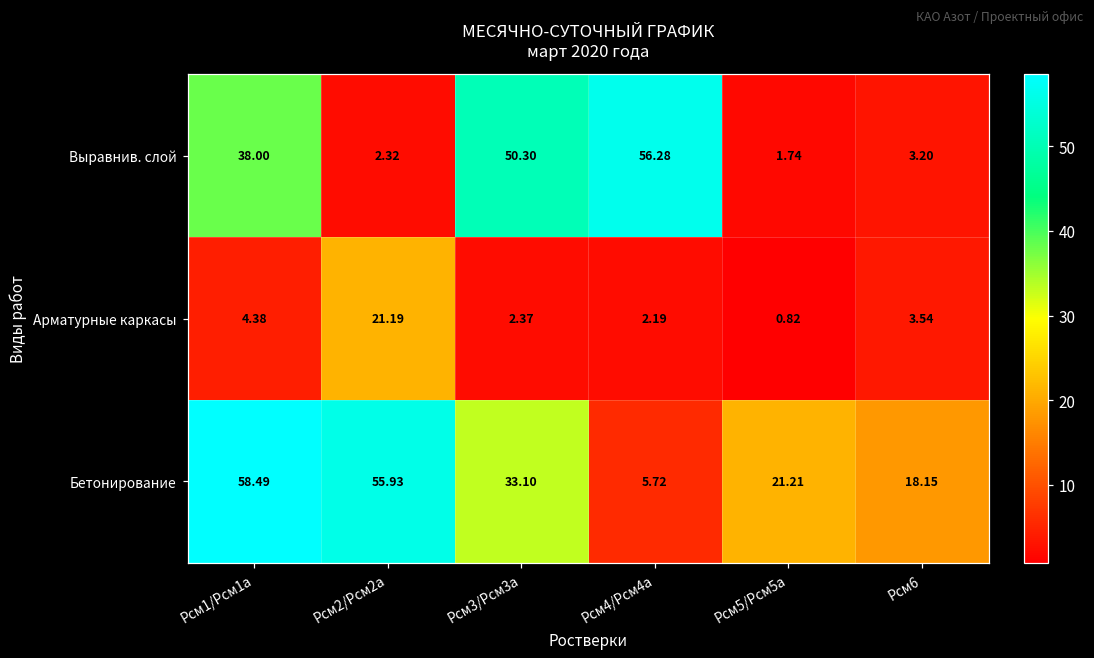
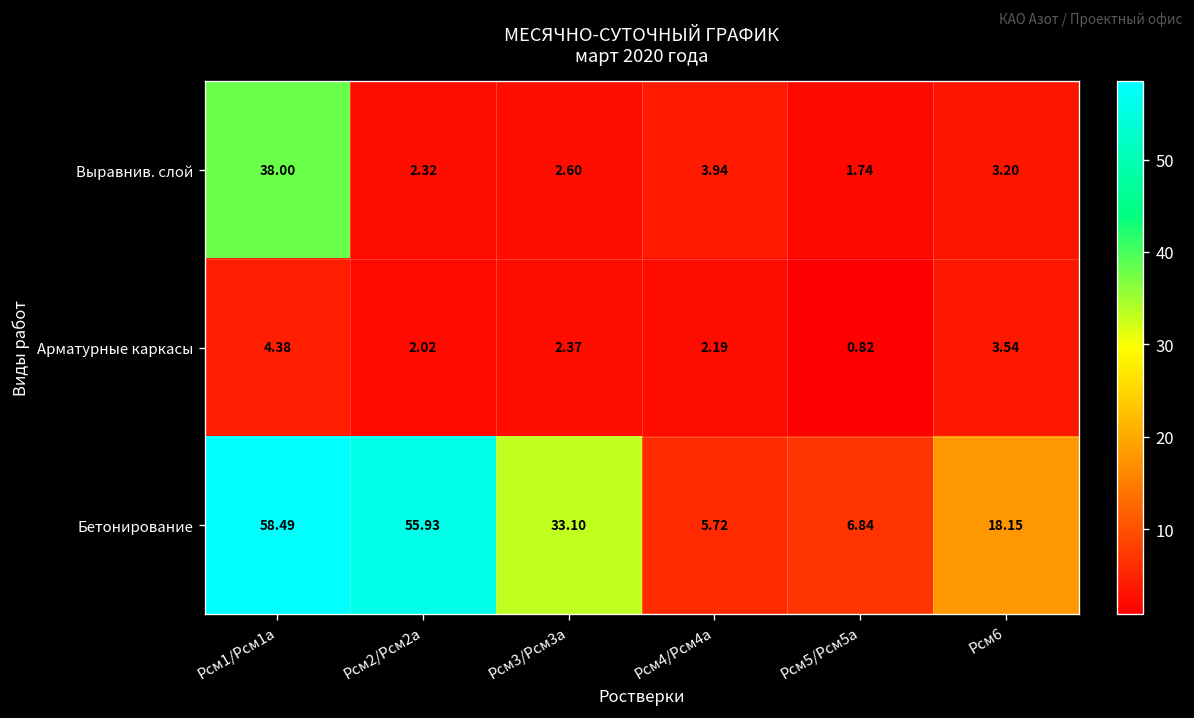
Выравнив. слой, Рсм3/Рсм3а: 50.30 -> 2.60
Выравнив. слой, Рсм4/Рсм4а: 56.28 -> 3.94
Арматурные каркасы, Рсм2/Рсм2а: 21.19 -> 2.02
Бетонирование, Рсм5/Рсм5а: 21.21 -> 6.84
